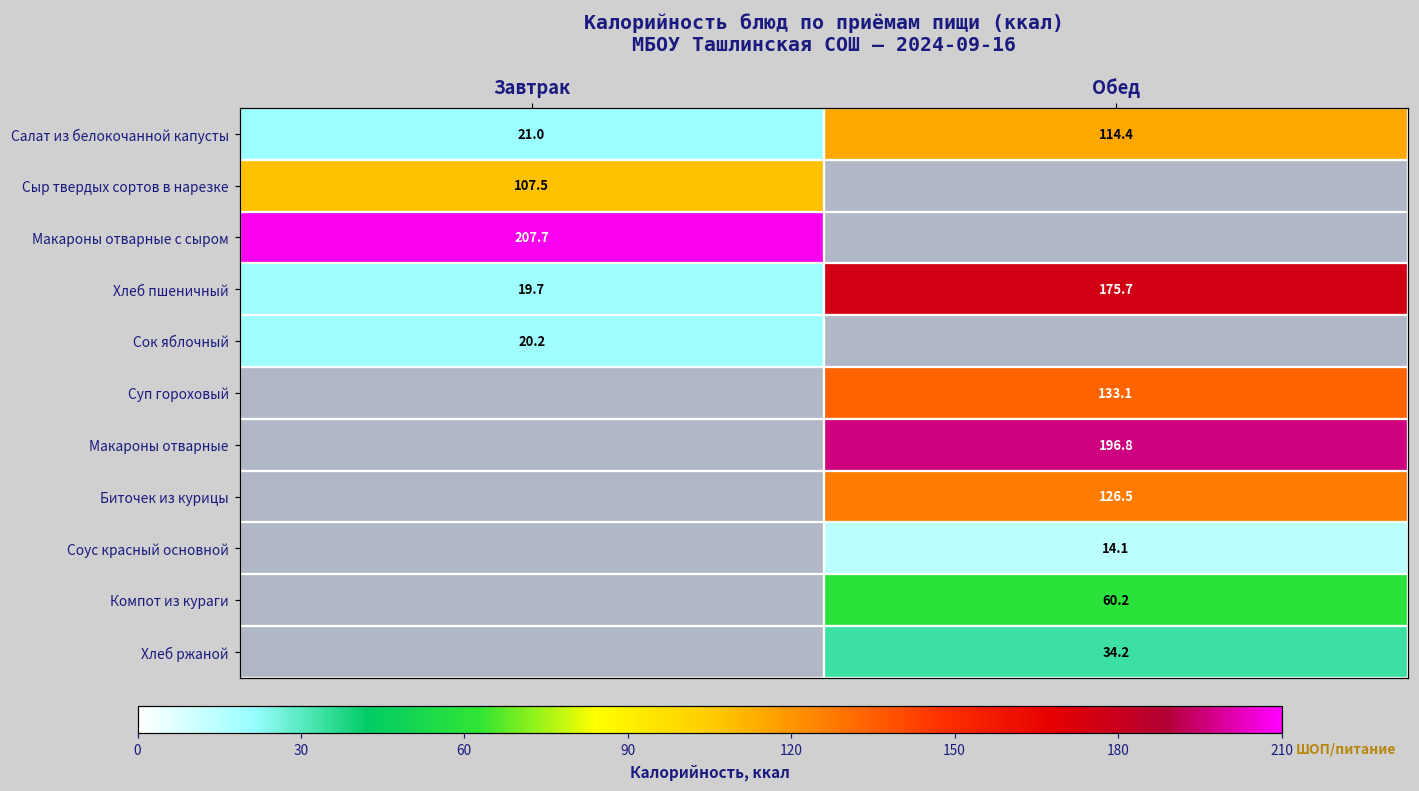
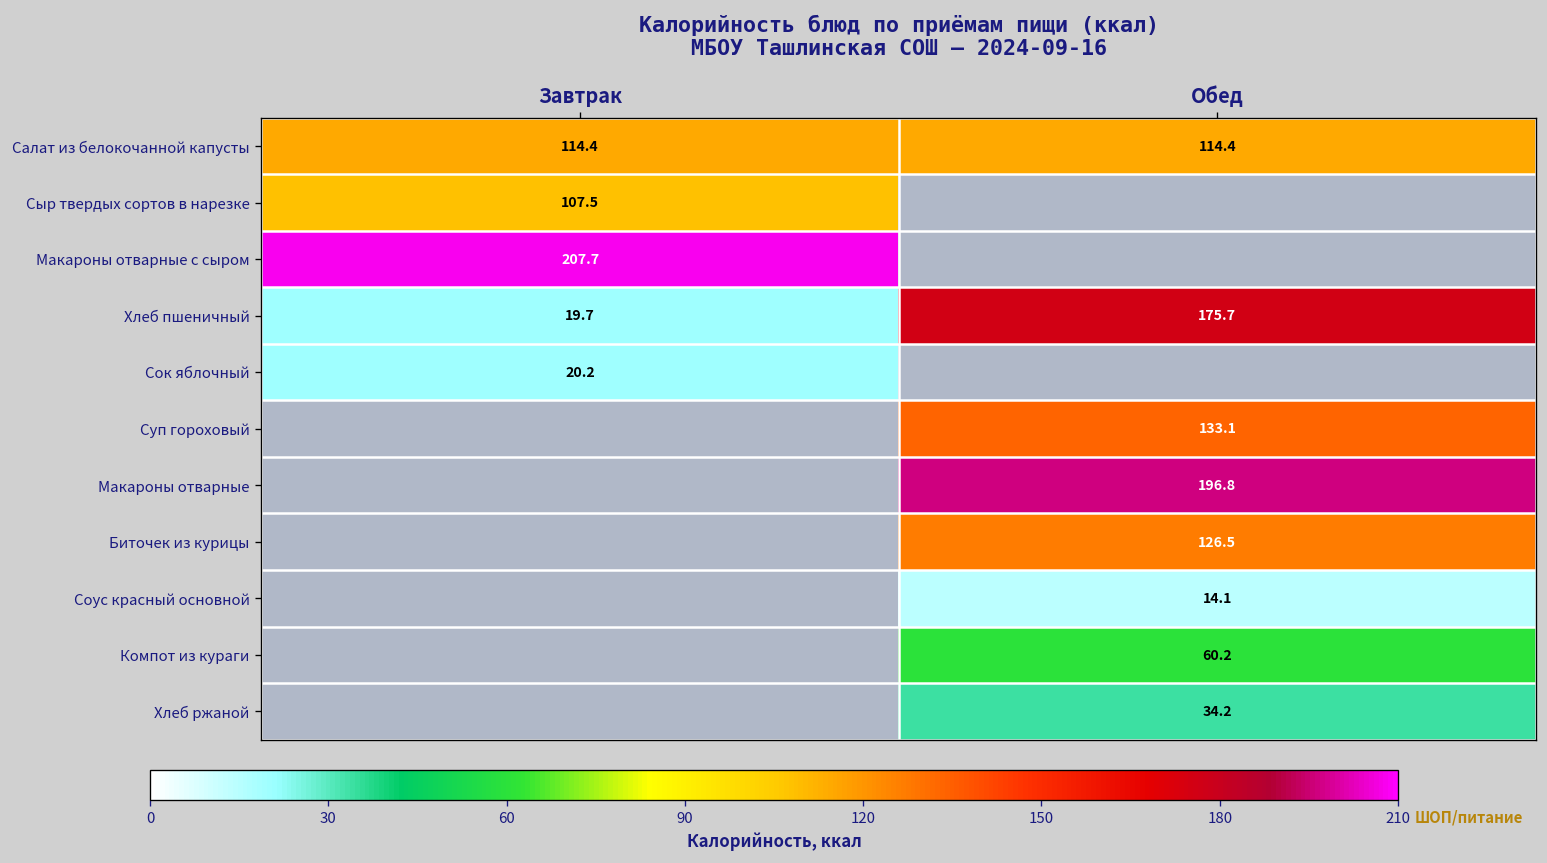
Салат из белокочанной капусты, Завтрак: 21.0 -> 114.4
